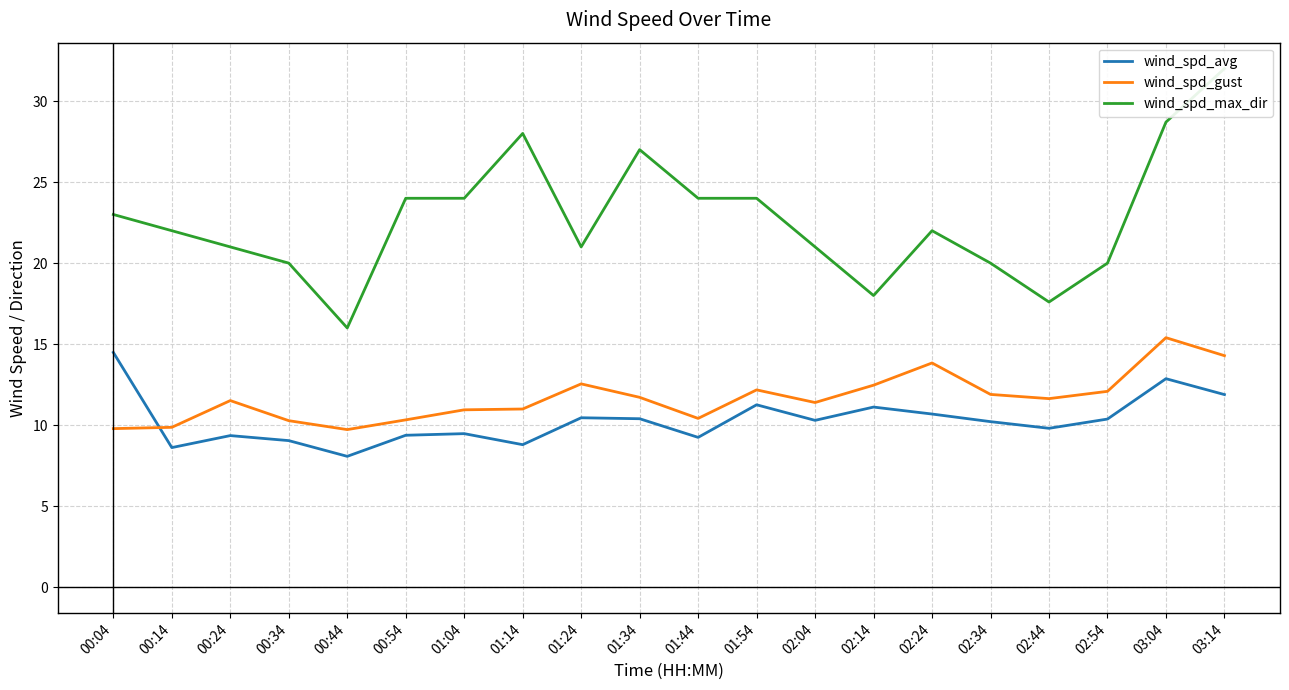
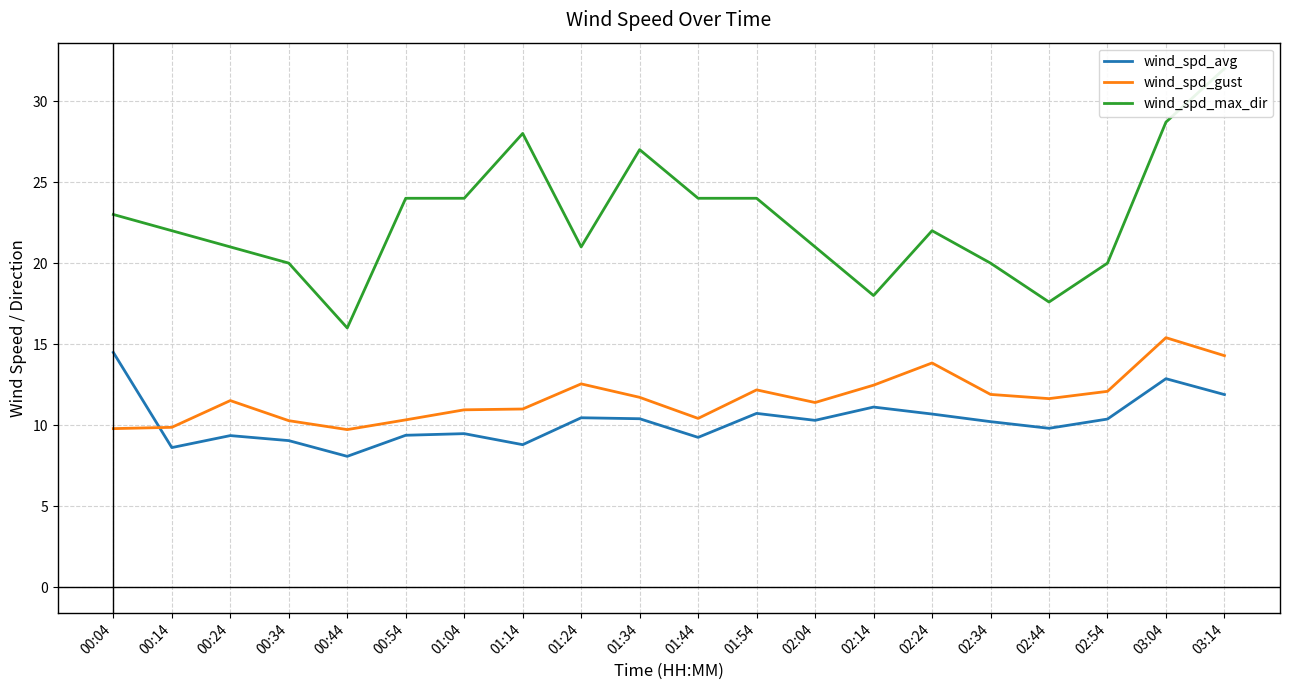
wind_spd_avg, 01:54: 11.3 -> 10.7
